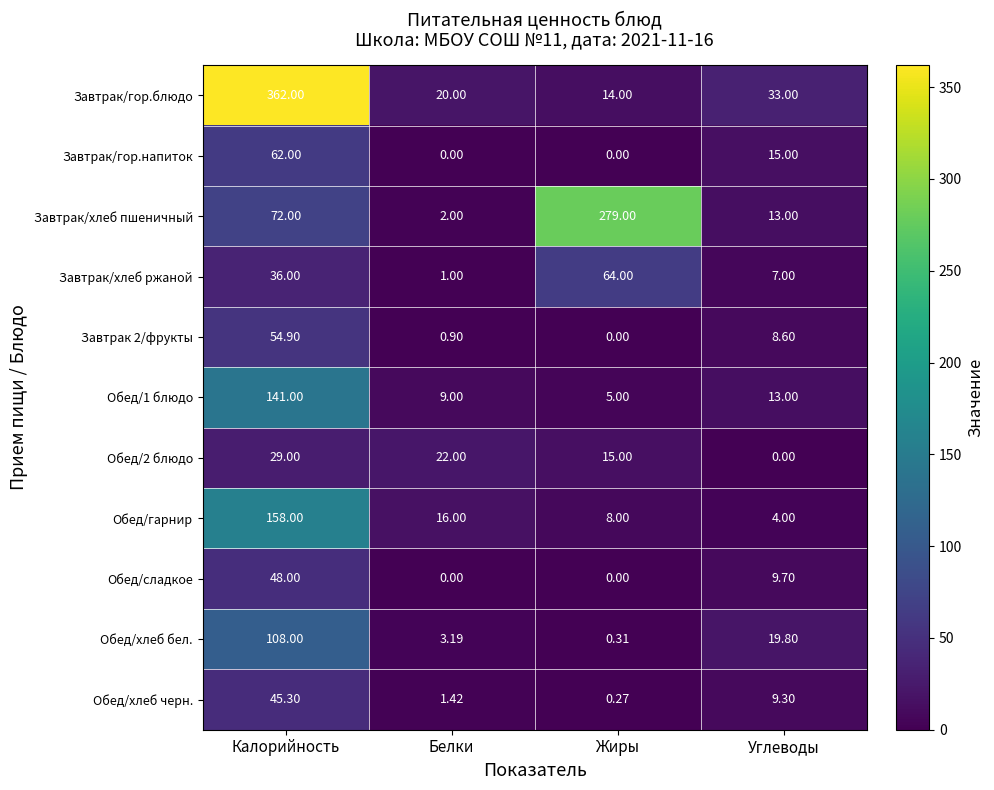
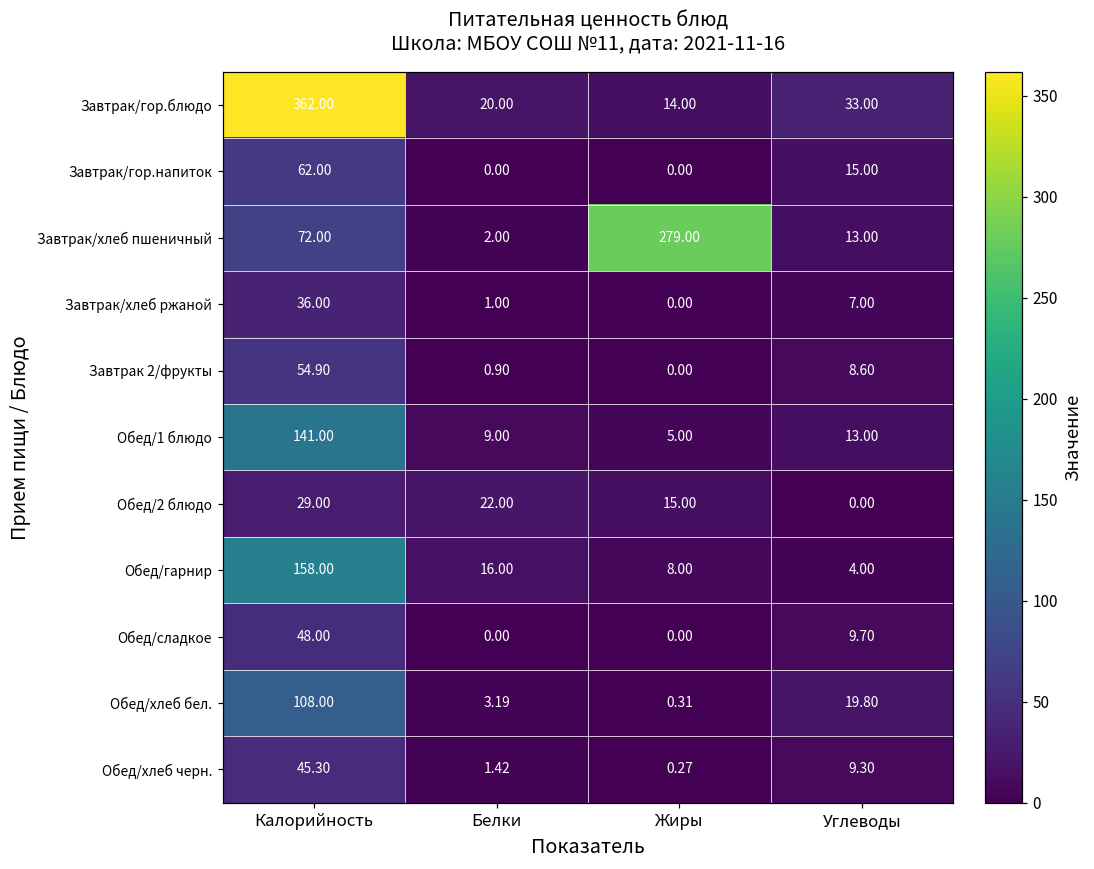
Завтрак/хлеб ржаной, Жиры: 64.00 -> 0.00
